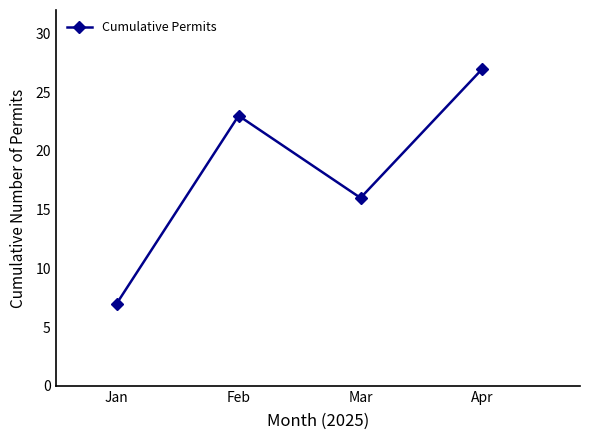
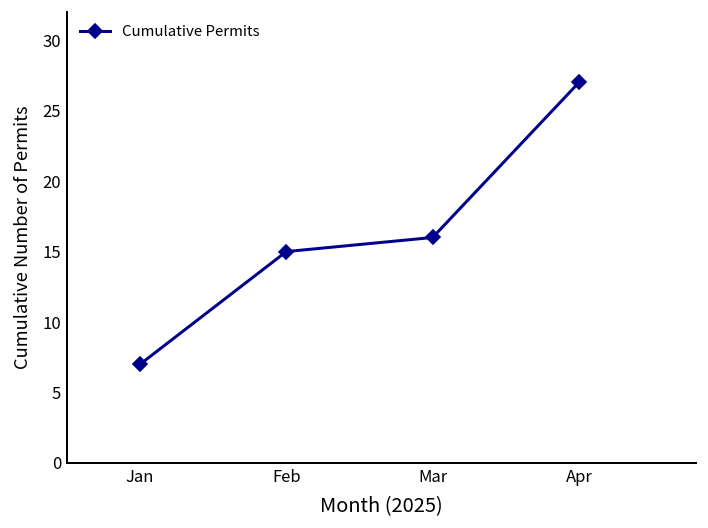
Feb: 23 -> 15
